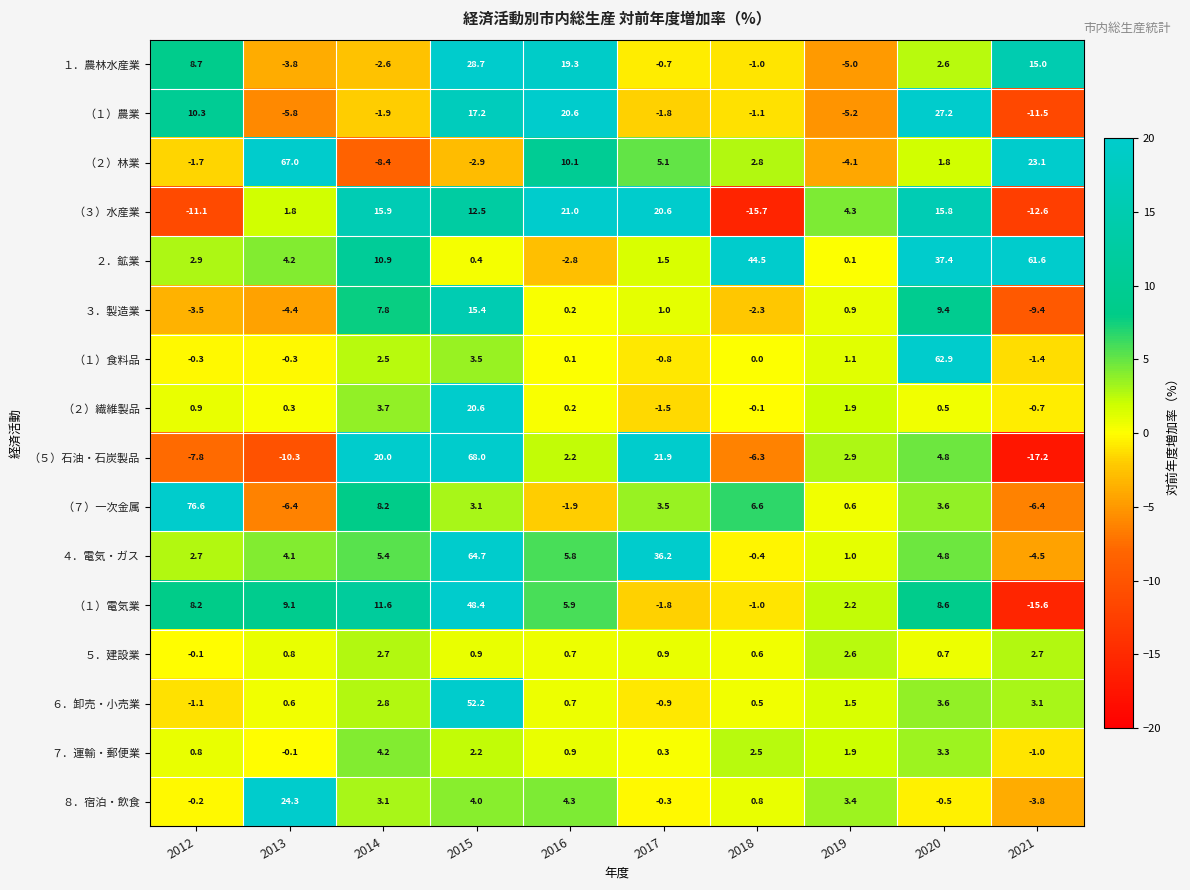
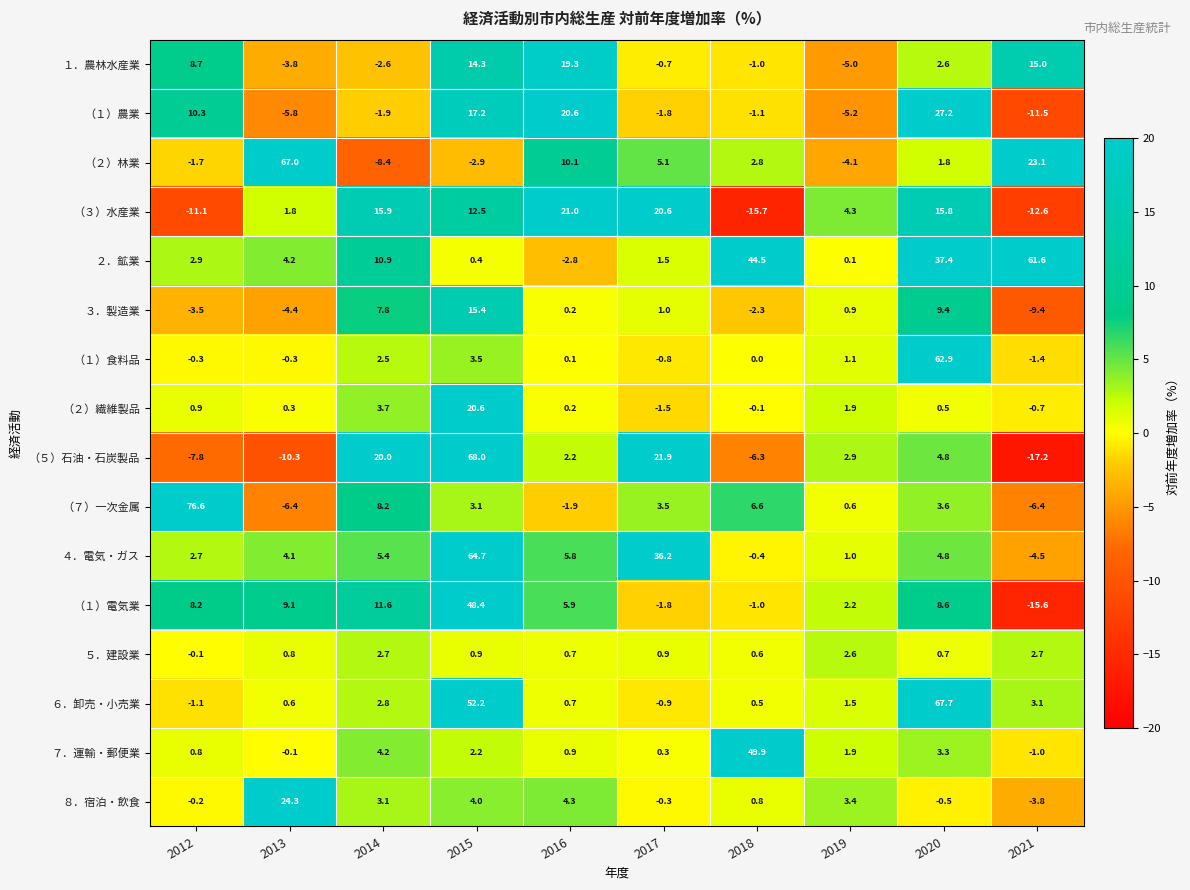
１．農林水産業, 2015: 28.7 -> 14.3
６．卸売・小売業, 2020: 3.6 -> 67.7
７．運輸・郵便業, 2018: 2.5 -> 49.9
